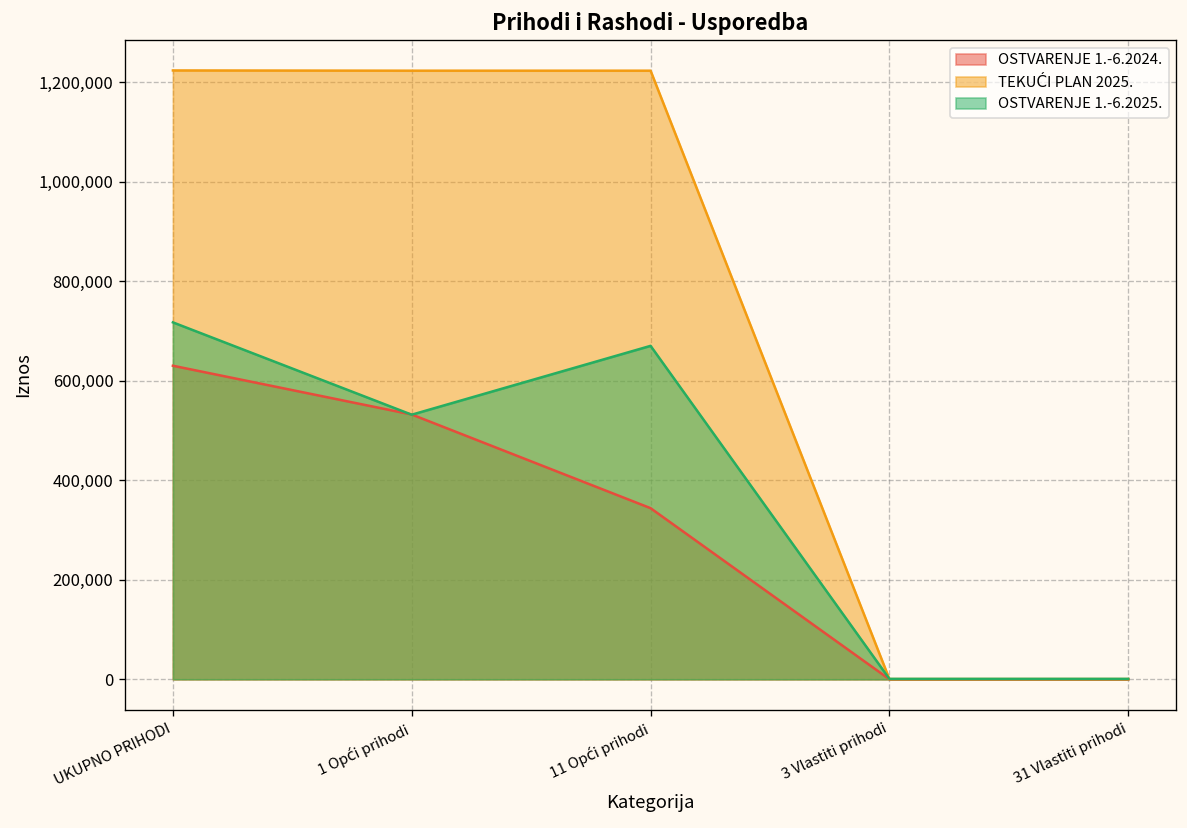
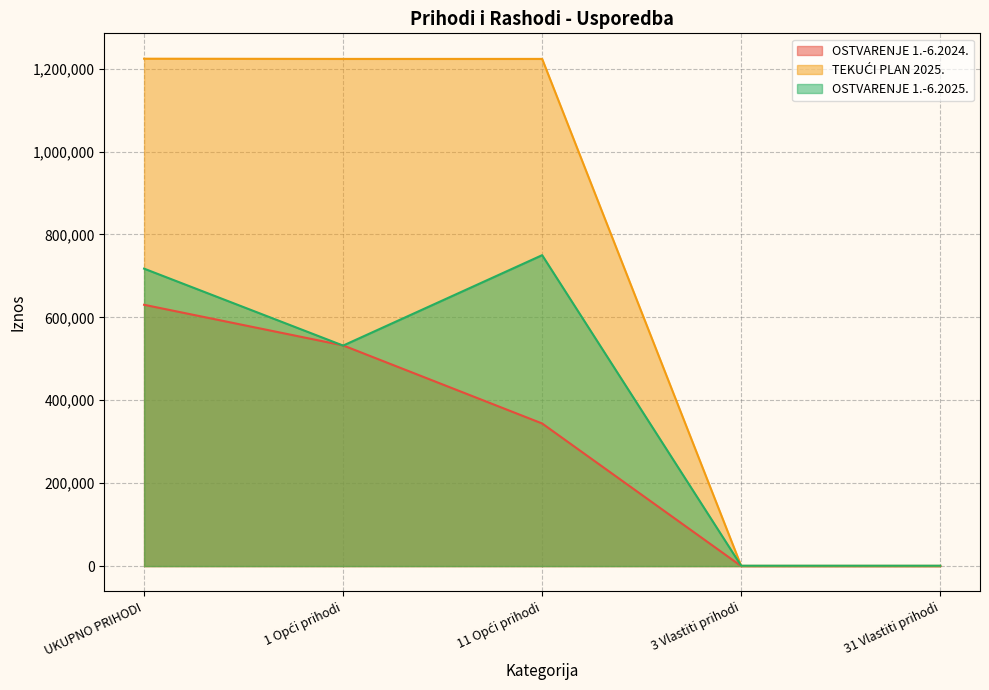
OSTVARENJE 1.-6.2025., 11 Opći prihodi: 670,000 -> 750,000
